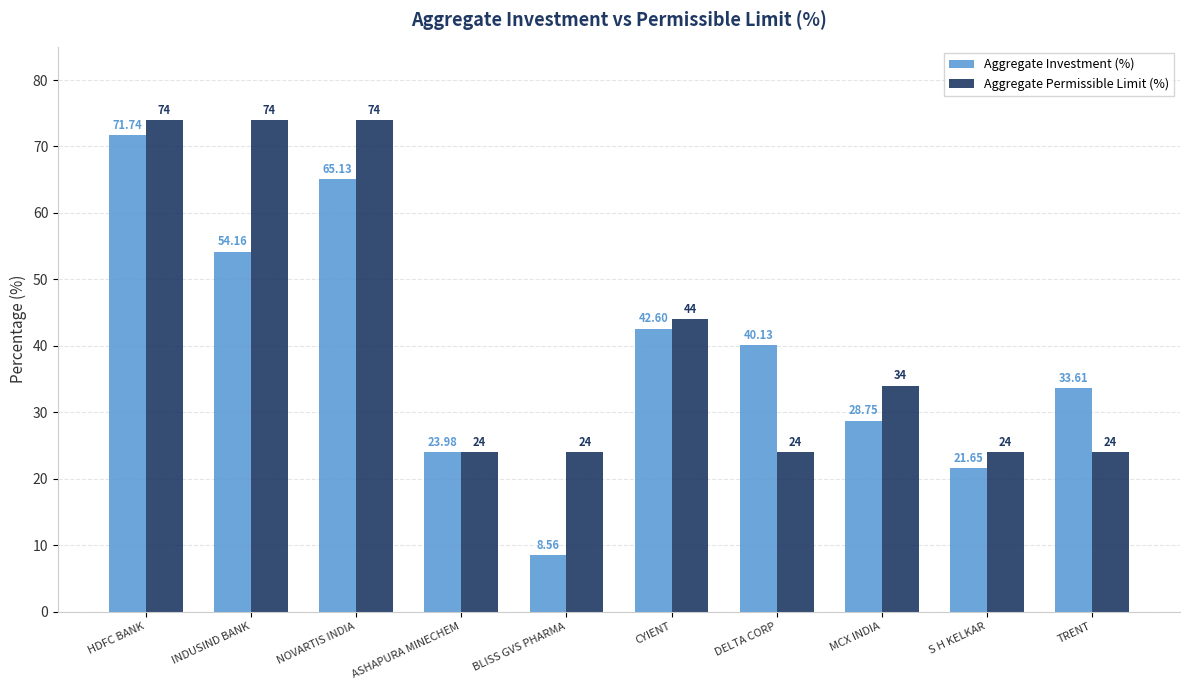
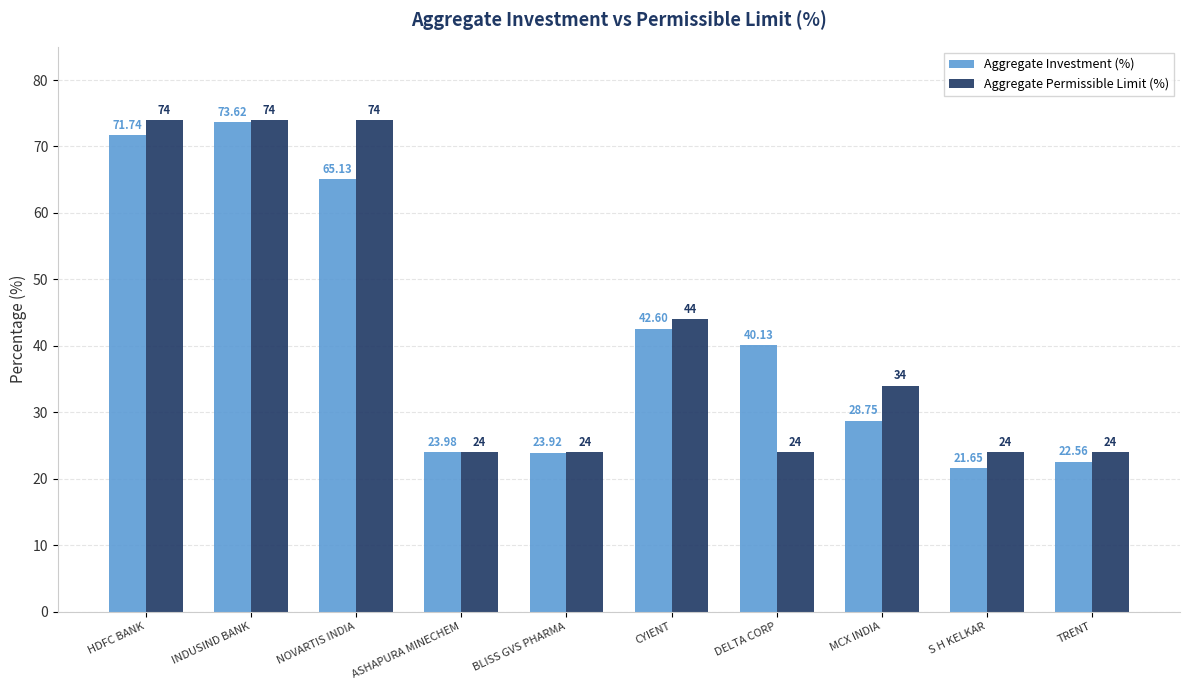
Aggregate Investment (%), INDUSIND BANK: 54.16 -> 73.62
Aggregate Investment (%), BLISS GVS PHARMA: 8.56 -> 23.92
Aggregate Investment (%), TRENT: 33.61 -> 22.56
